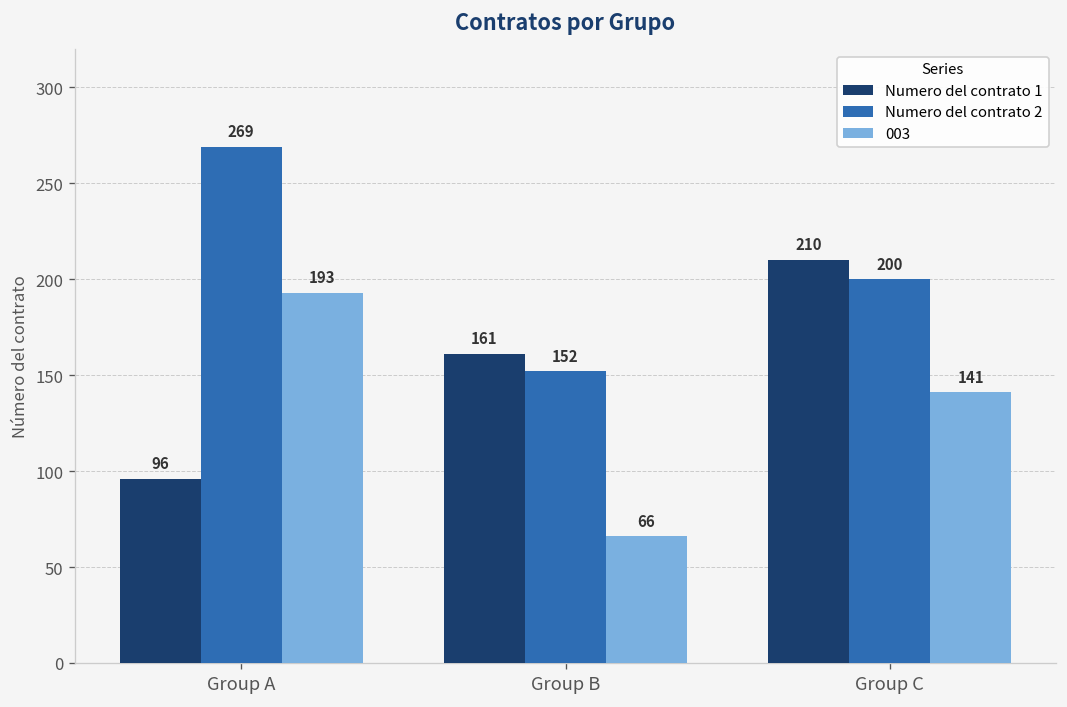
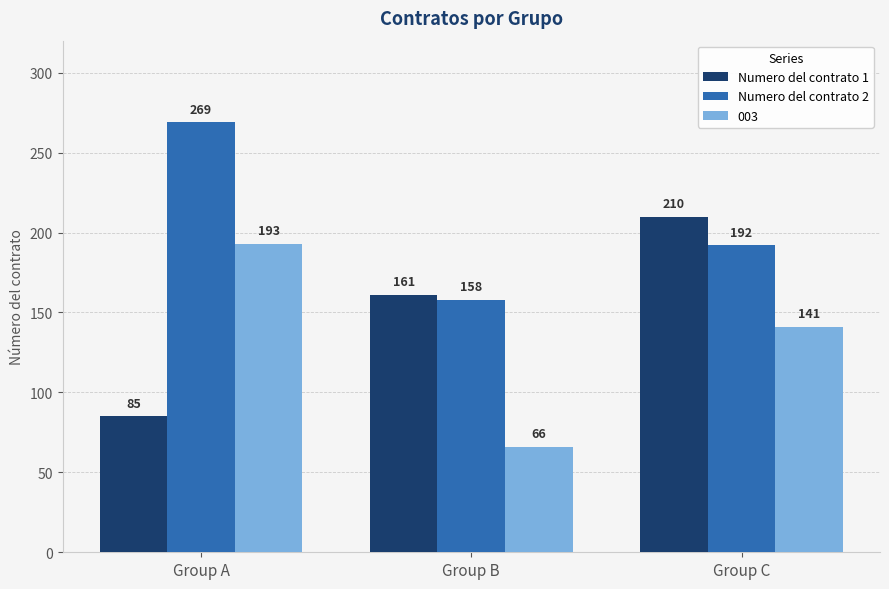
Numero del contrato 1, Group A: 96 -> 85
Numero del contrato 2, Group B: 152 -> 158
Numero del contrato 2, Group C: 200 -> 192
